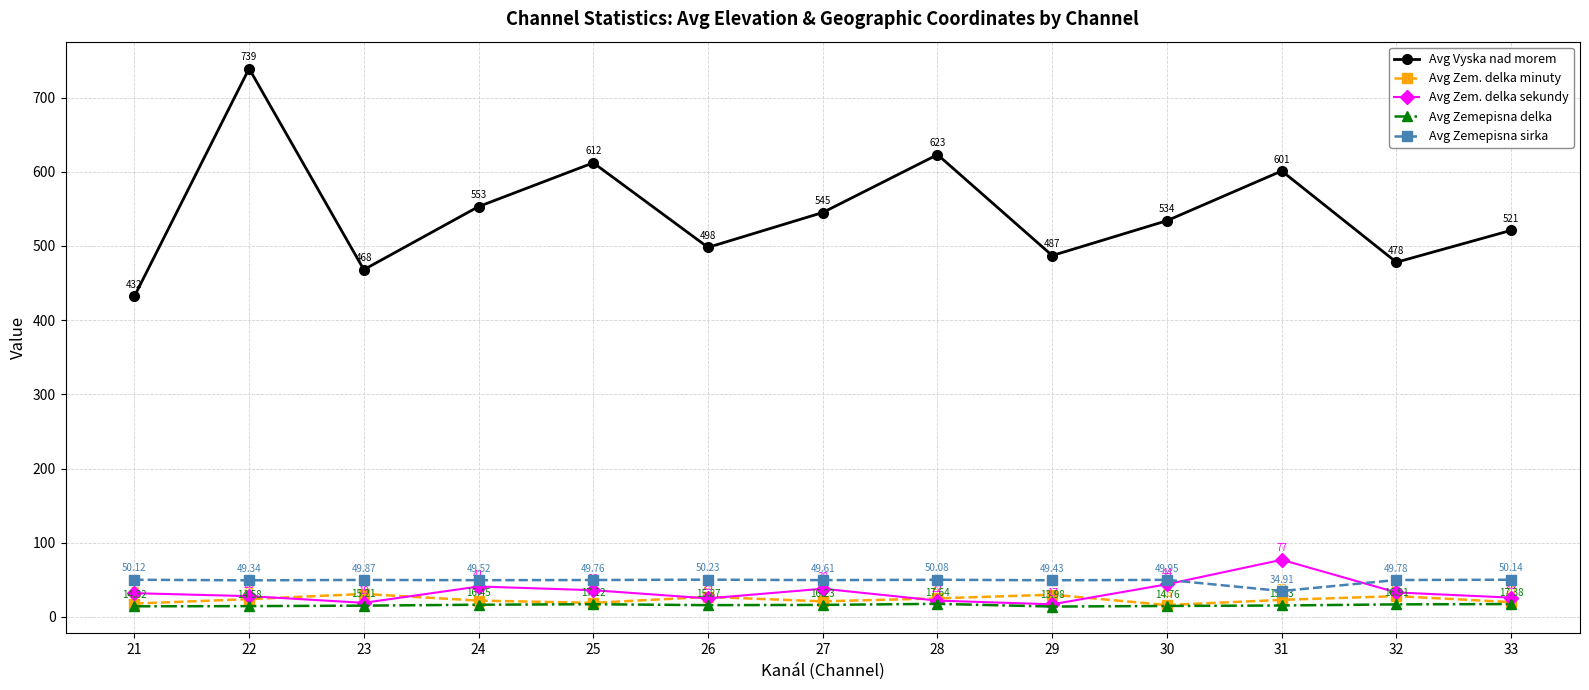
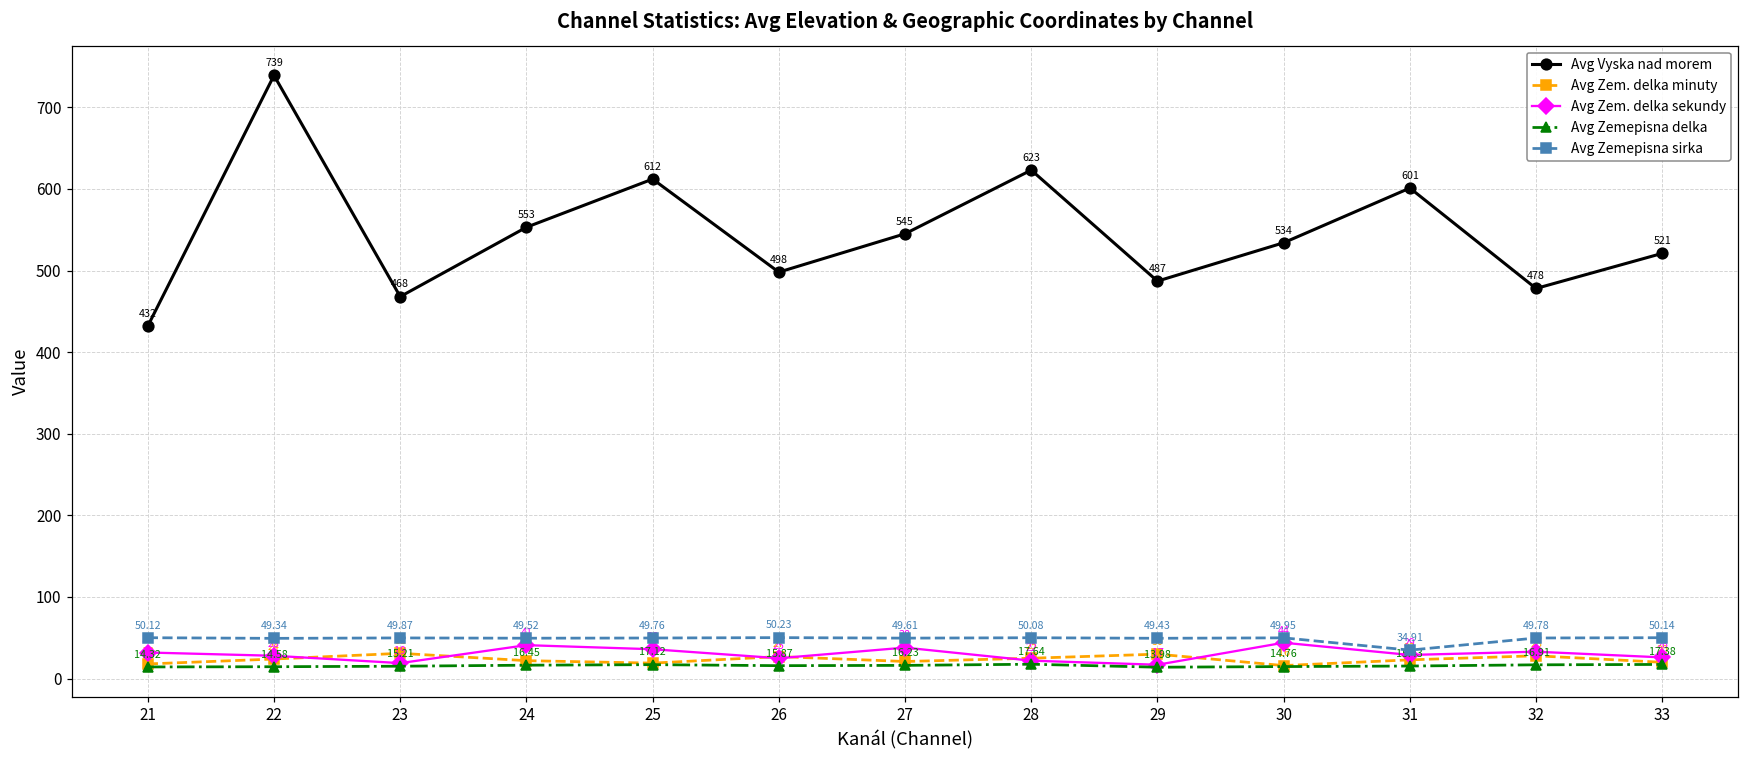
Avg Zem. delka sekundy, 31: 77 -> 29
